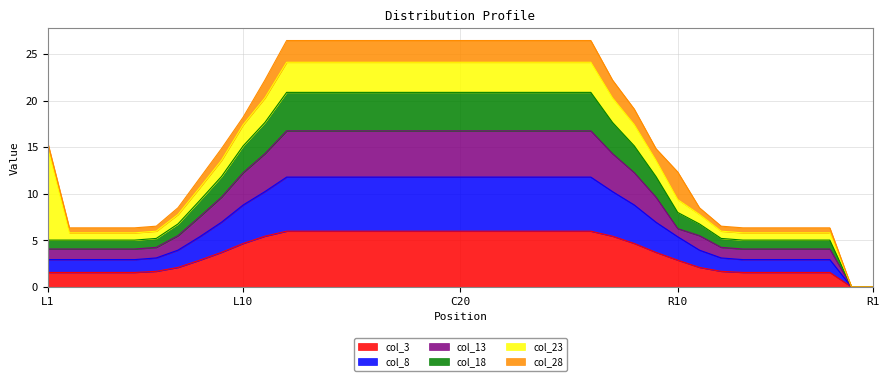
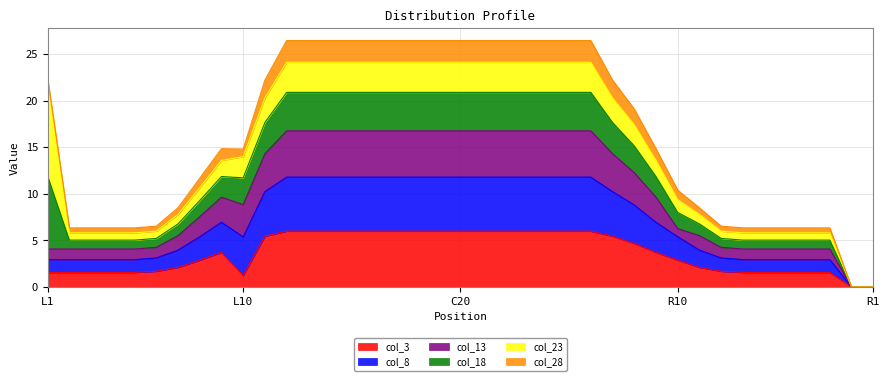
col_18, L1: 1 -> 8
col_3, L10: 5 -> 1
col_28, R10: 3 -> 1
